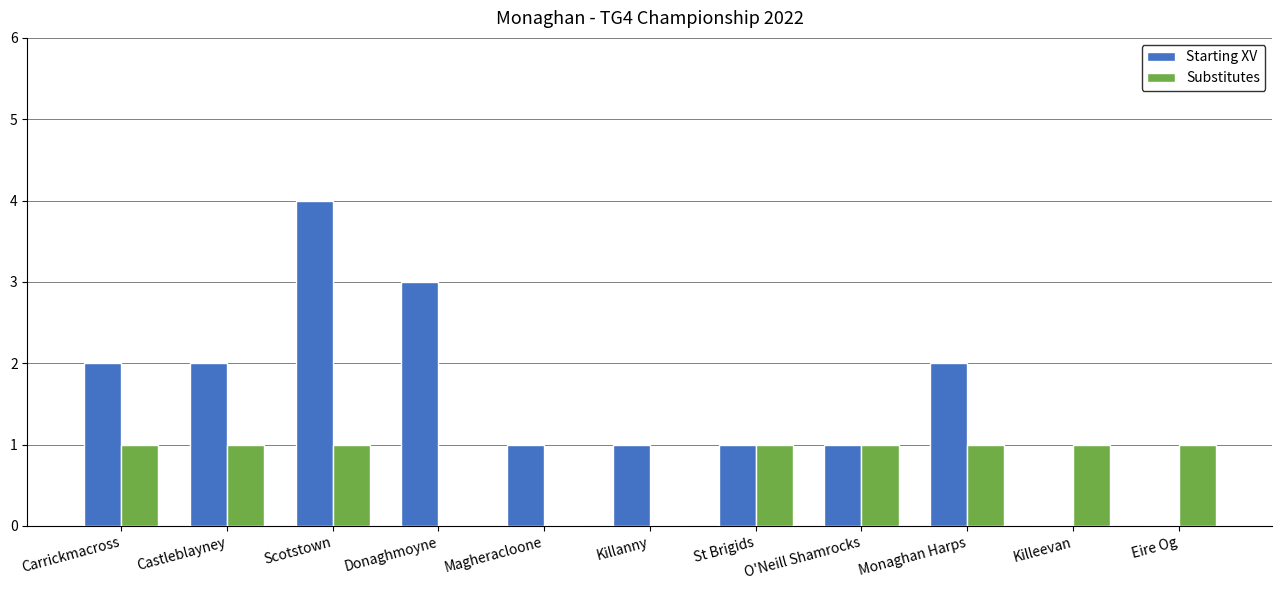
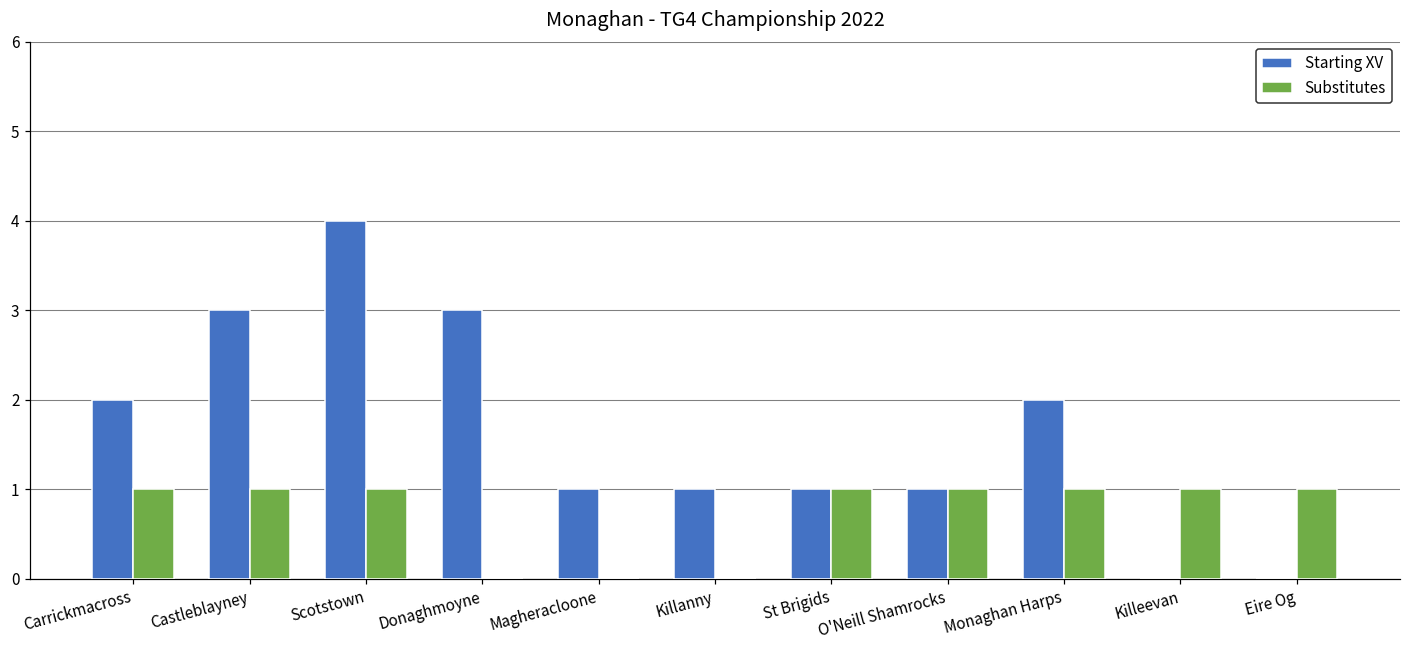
Starting XV, Castleblayney: 2 -> 3
